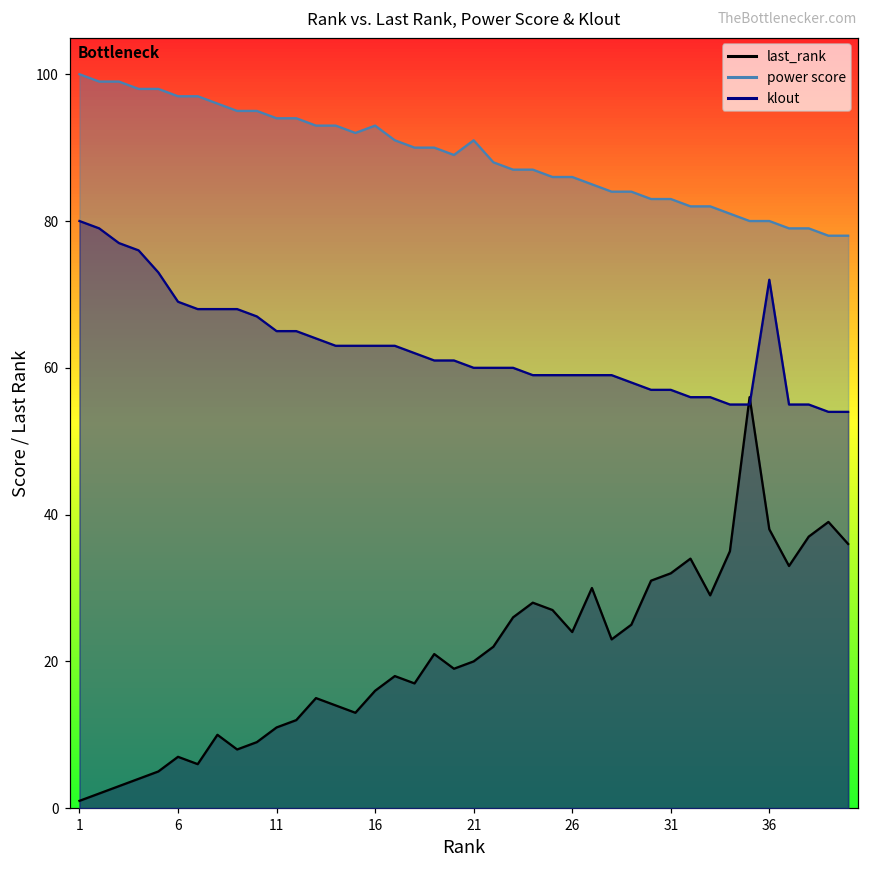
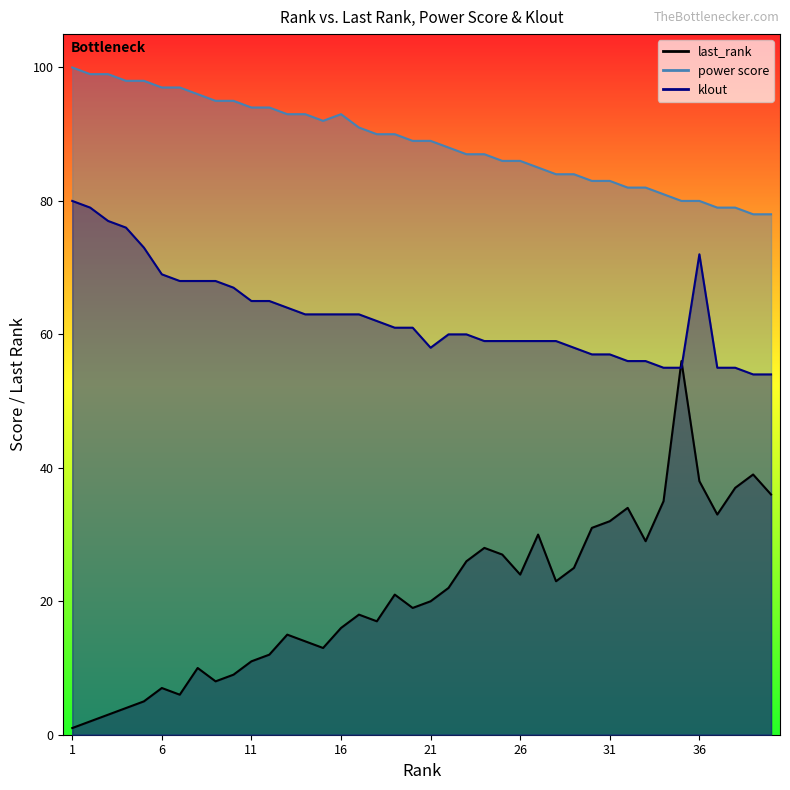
power score, 21: 91 -> 89
klout, 21: 60 -> 58
